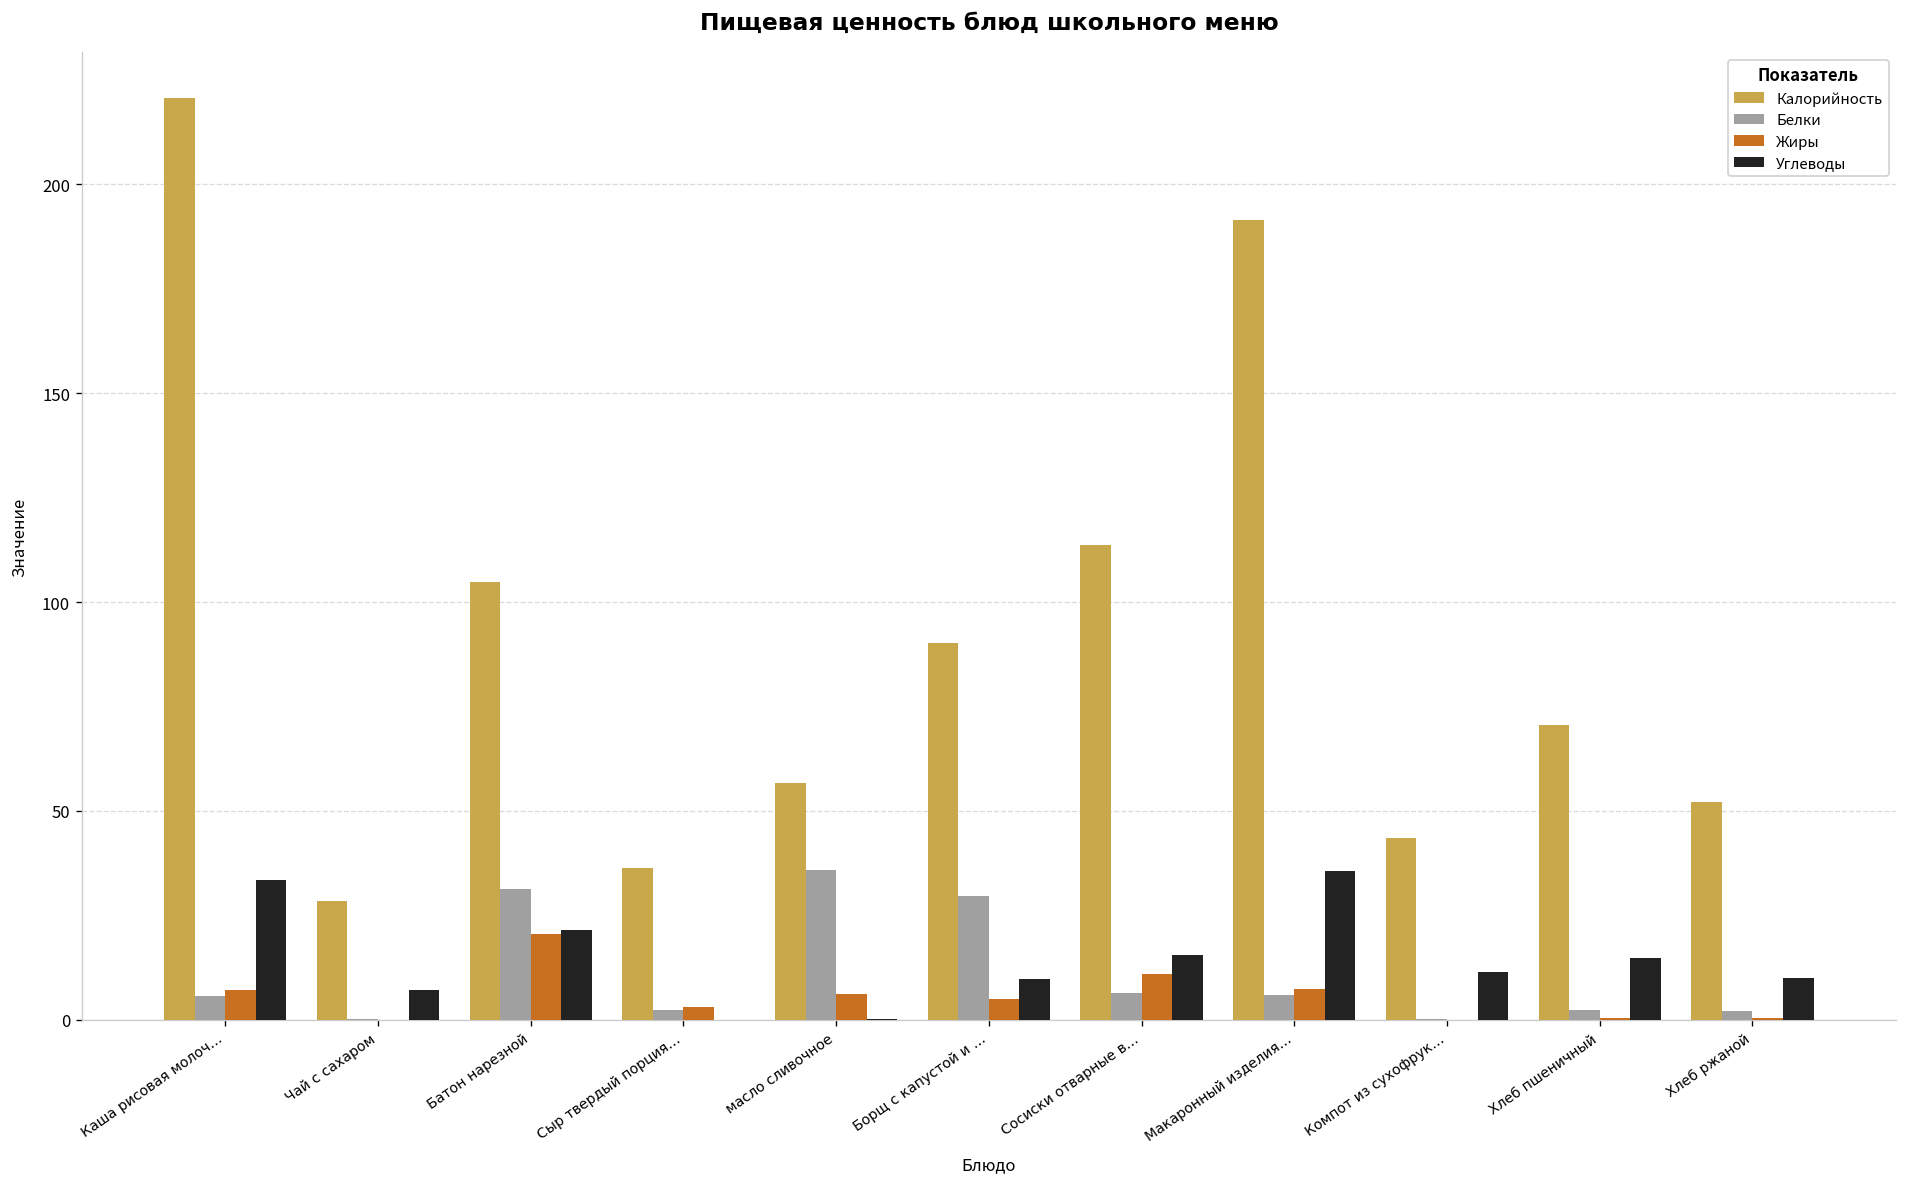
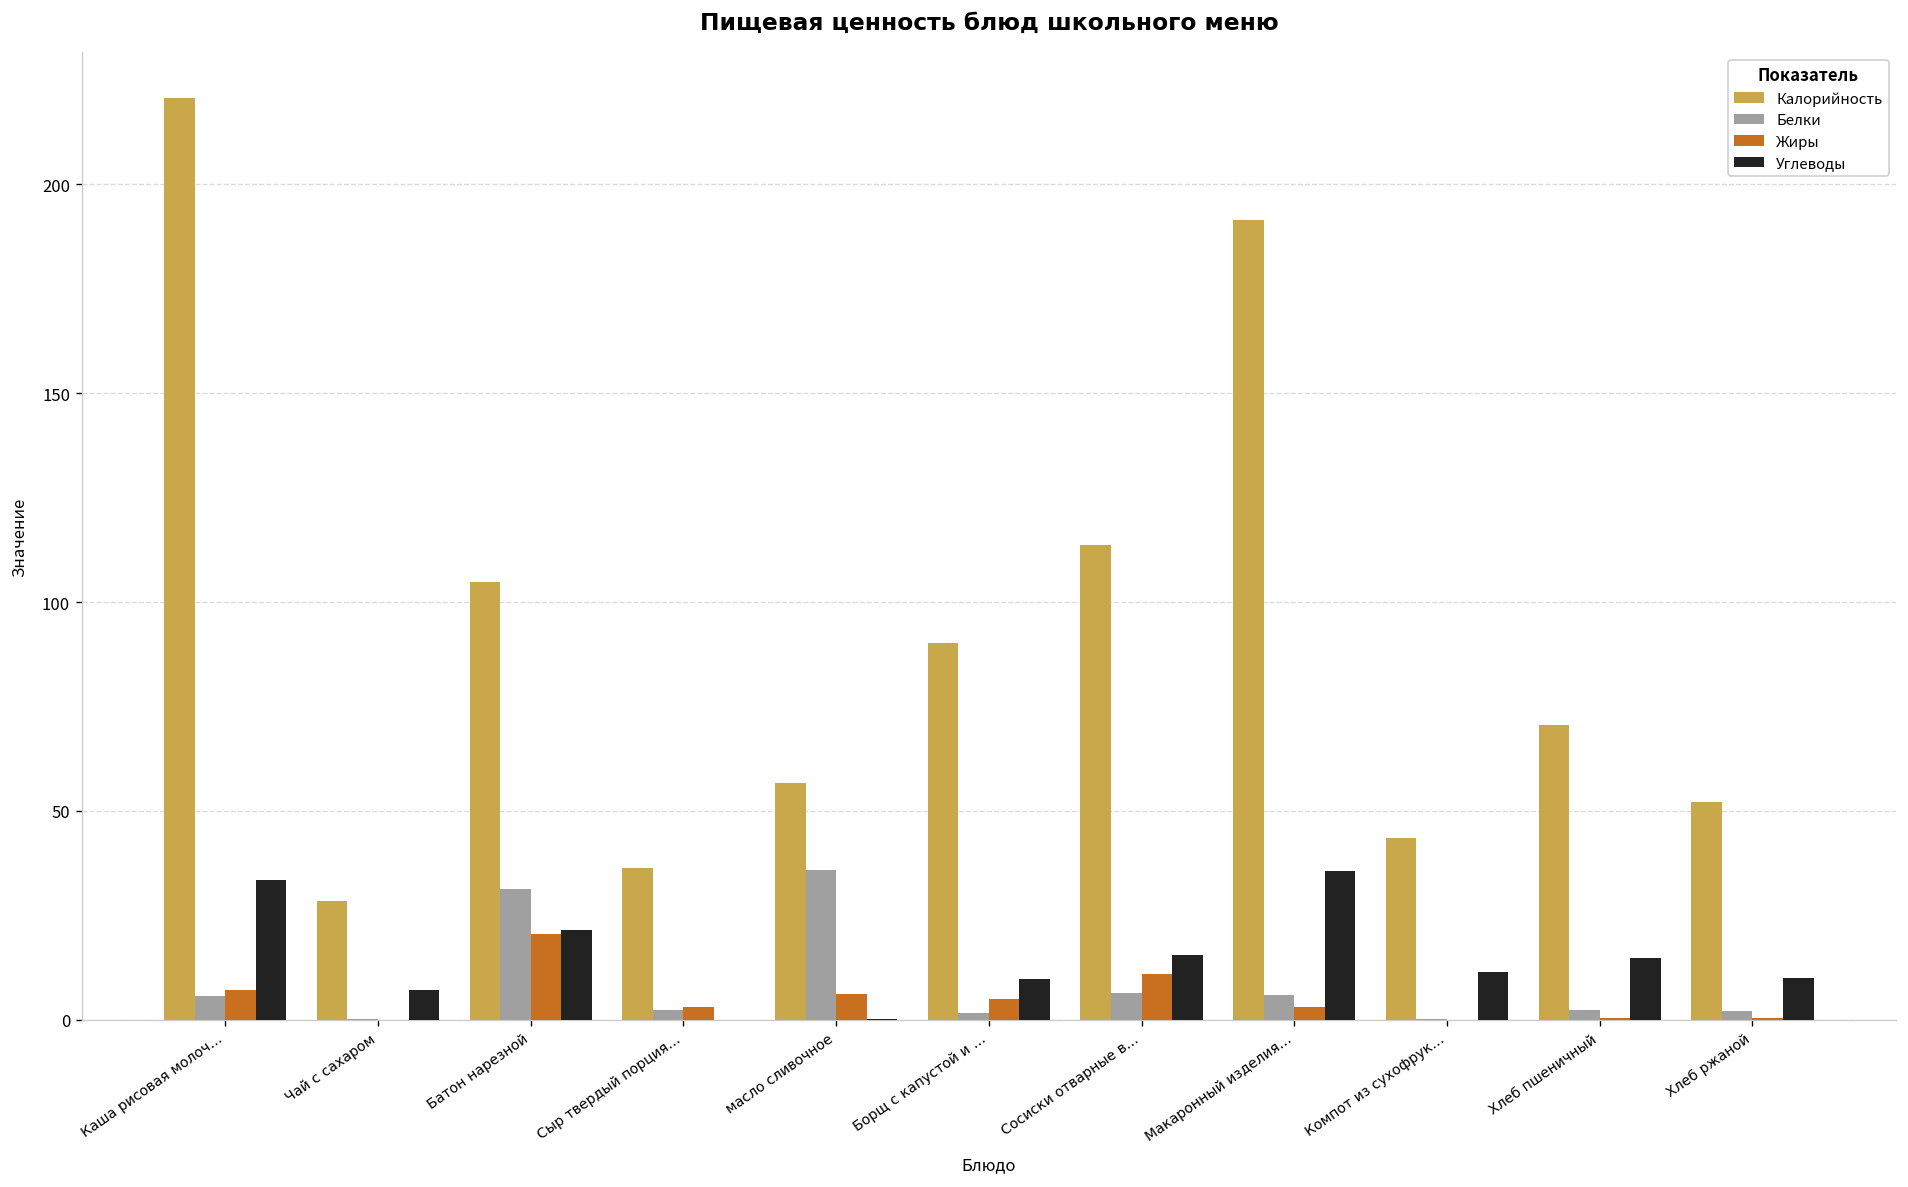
Белки, Борщ с капустой и …: 30 -> 2
Жиры, Макаронный изделия…: 7 -> 3
